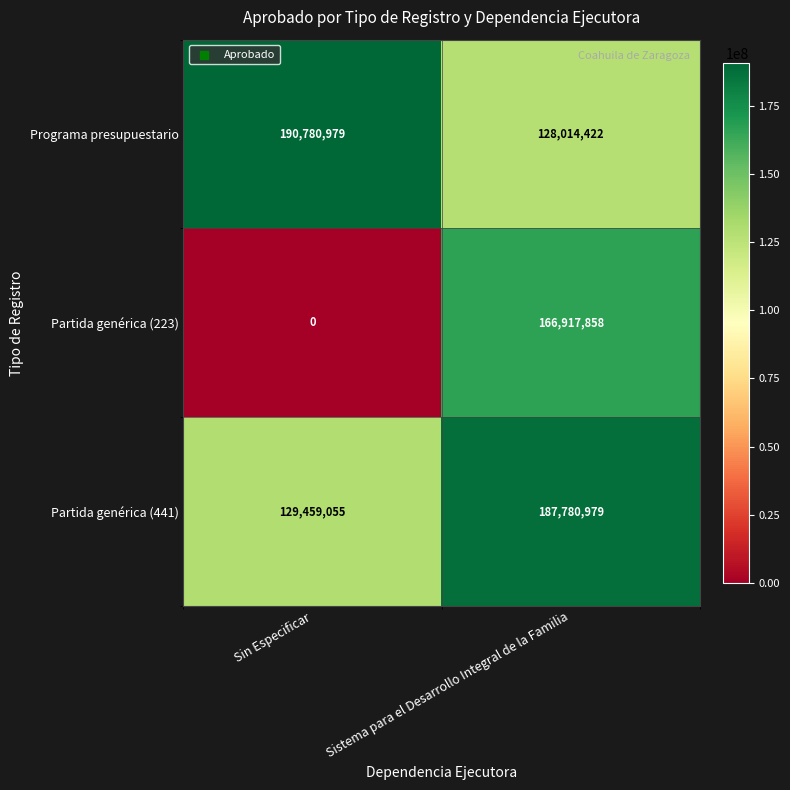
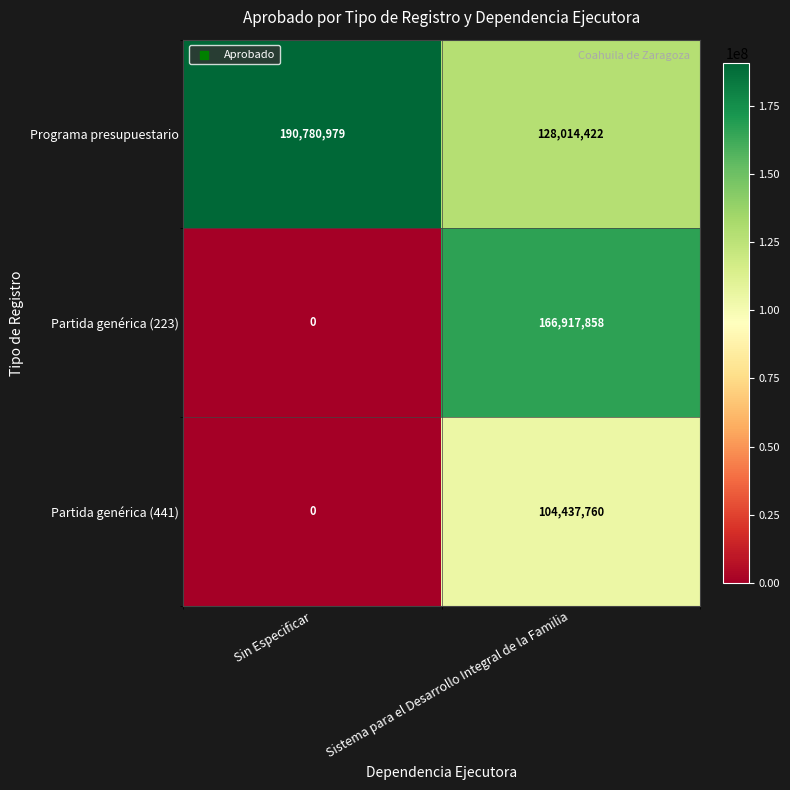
Partida genérica (441), Sin Especificar: 129,459,055 -> 0
Partida genérica (441), Sistema para el Desarrollo Integral de la Familia: 187,780,979 -> 104,437,760
